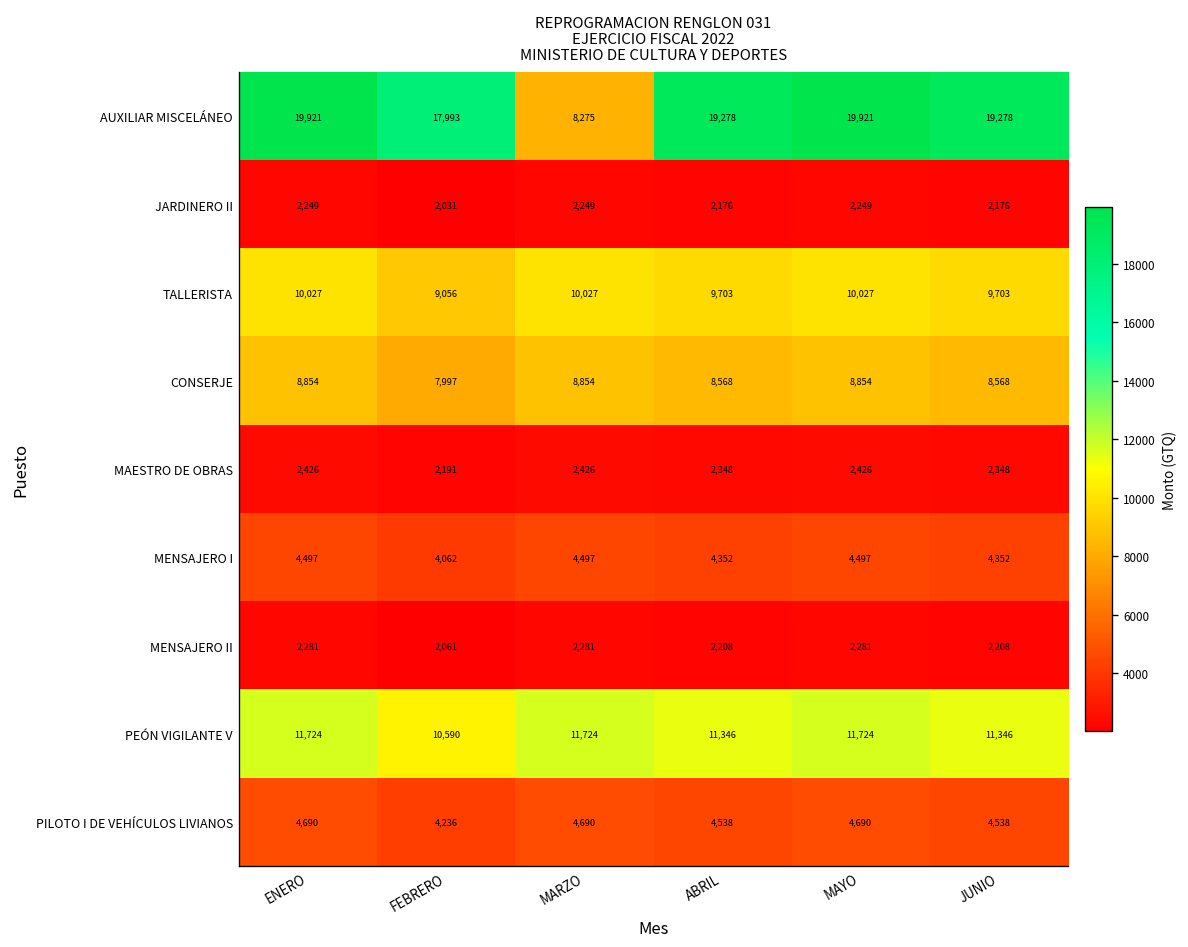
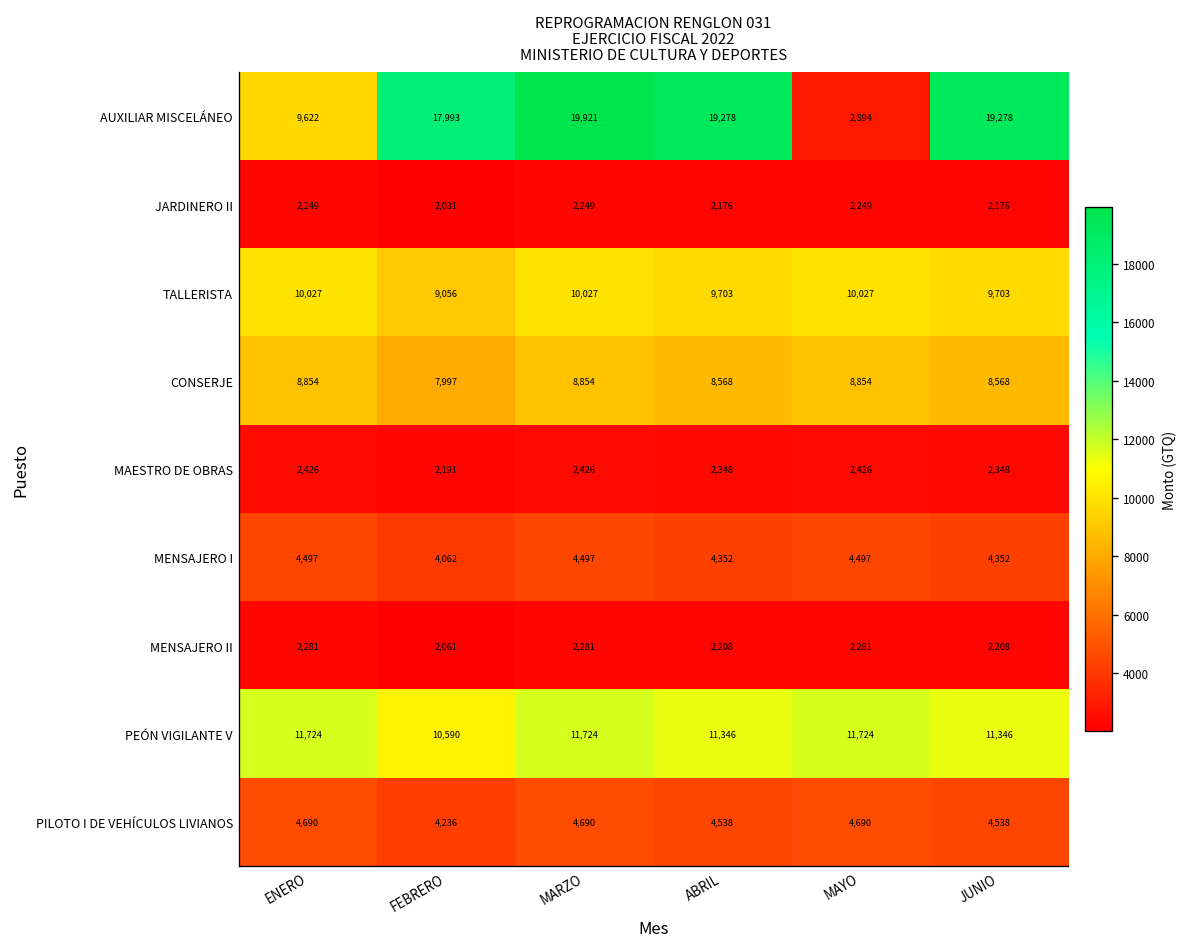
AUXILIAR MISCELÁNEO, ENERO: 19,921 -> 9,622
AUXILIAR MISCELÁNEO, MARZO: 8,275 -> 19,921
AUXILIAR MISCELÁNEO, MAYO: 19,921 -> 2,894
